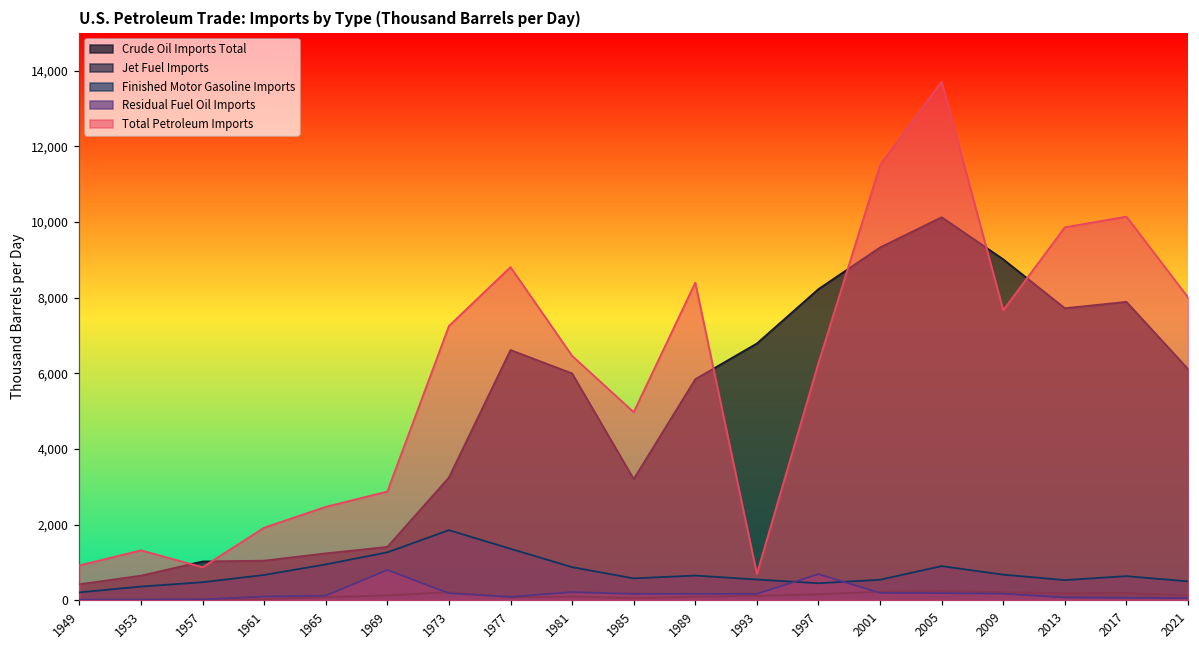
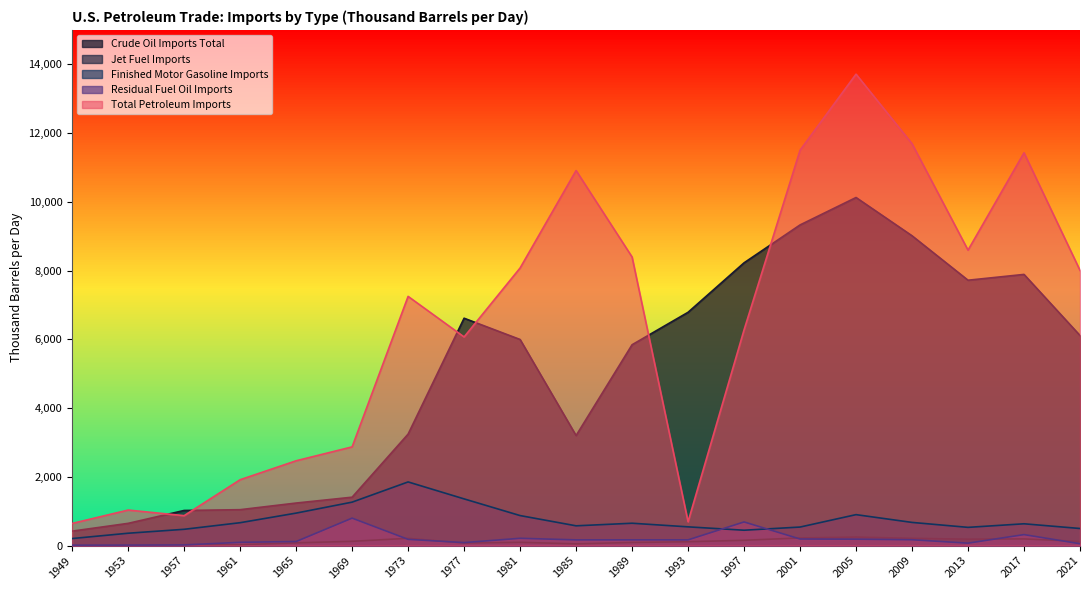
Total Petroleum Imports, 1949: 900 -> 600
Total Petroleum Imports, 1953: 1,300 -> 1,000
Total Petroleum Imports, 1977: 8,800 -> 6,100
Total Petroleum Imports, 1981: 6,500 -> 8,100
Total Petroleum Imports, 1985: 5,000 -> 10,900
Total Petroleum Imports, 2009: 7,700 -> 11,700
Total Petroleum Imports, 2013: 9,900 -> 8,600
Residual Fuel Oil Imports, 2017: 100 -> 300
Total Petroleum Imports, 2017: 10,100 -> 11,400
